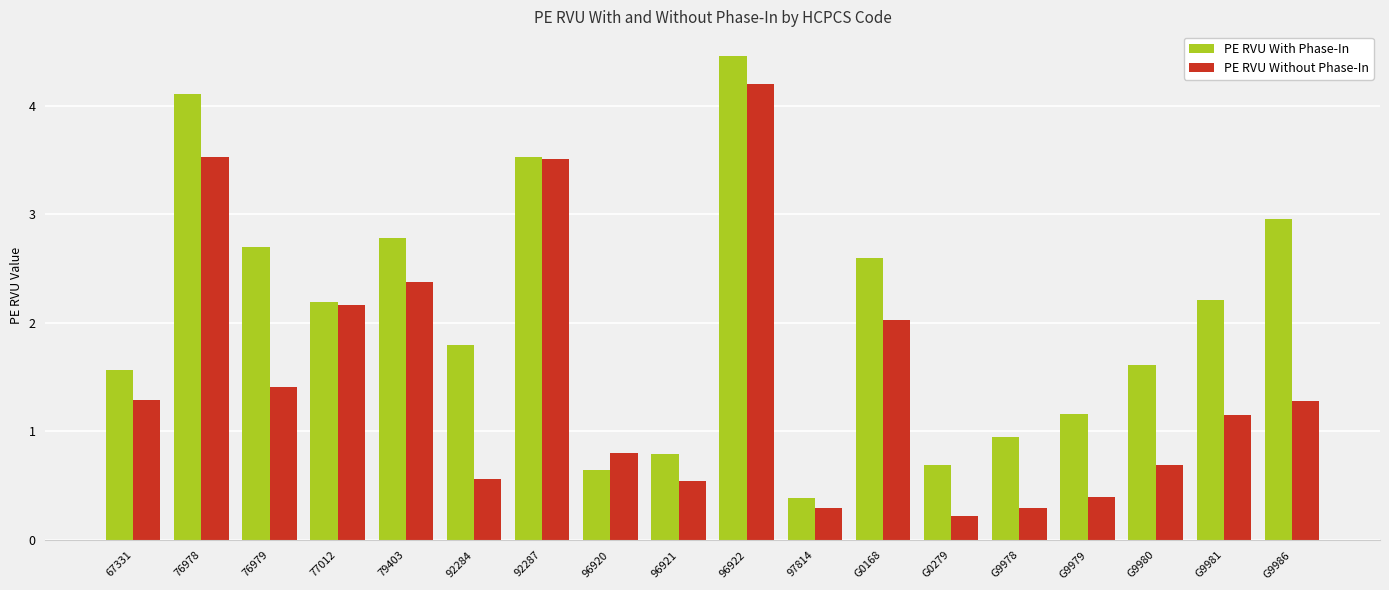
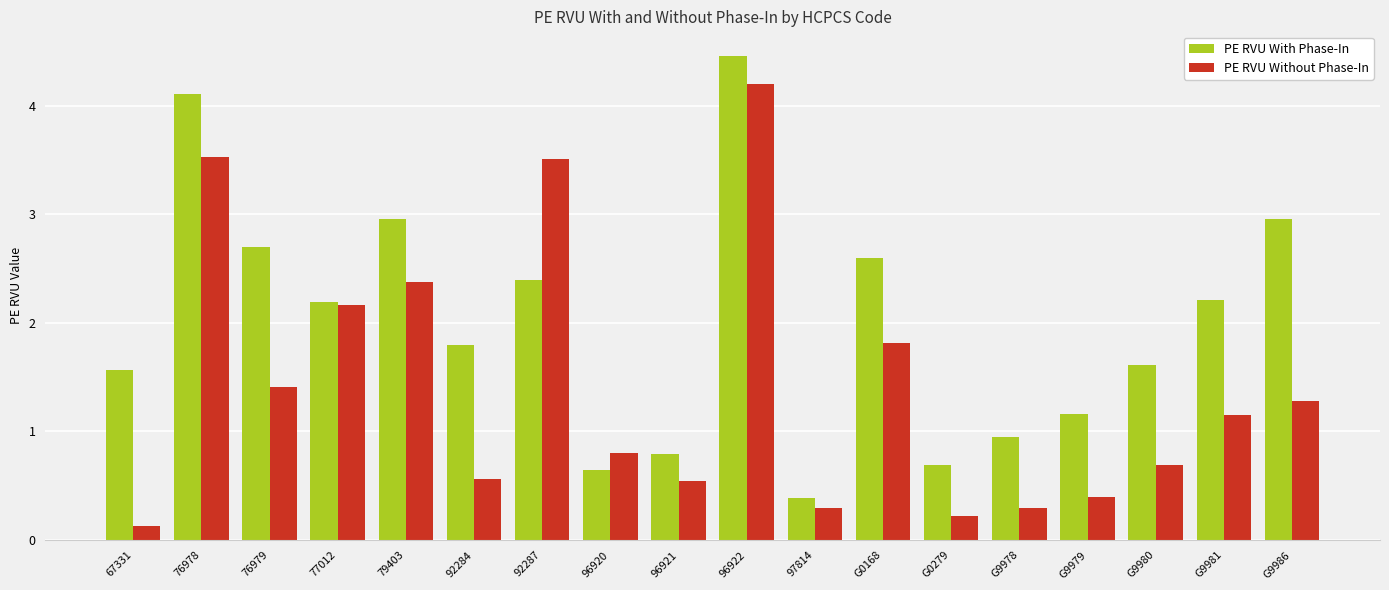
PE RVU Without Phase-In, 67331: 1.29 -> 0.13
PE RVU With Phase-In, 79403: 2.78 -> 2.96
PE RVU With Phase-In, 92287: 3.53 -> 2.39
PE RVU Without Phase-In, G0168: 2.03 -> 1.81
